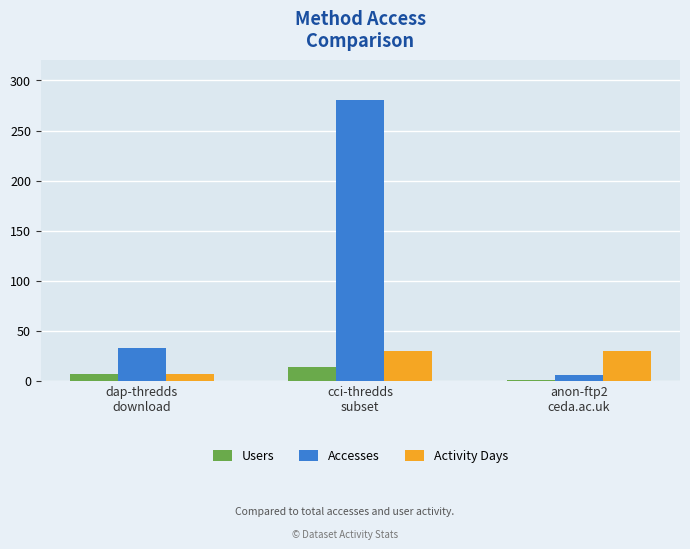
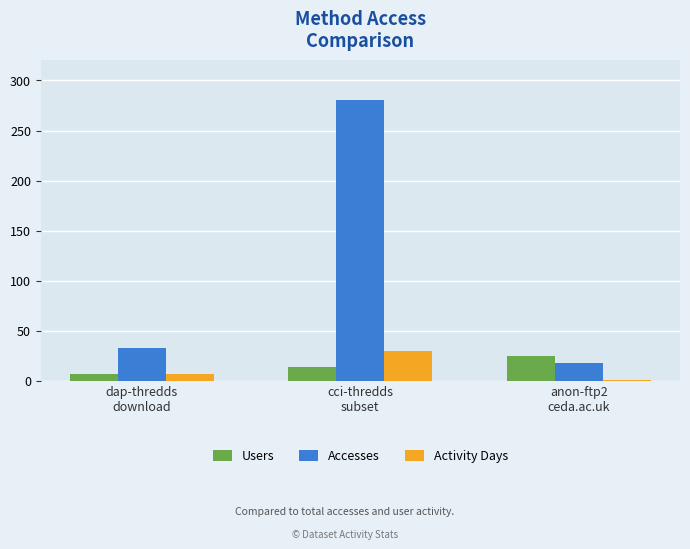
Users, anon-ftp2 ceda.ac.uk: 1 -> 25
Accesses, anon-ftp2 ceda.ac.uk: 6 -> 18
Activity Days, anon-ftp2 ceda.ac.uk: 30 -> 1
